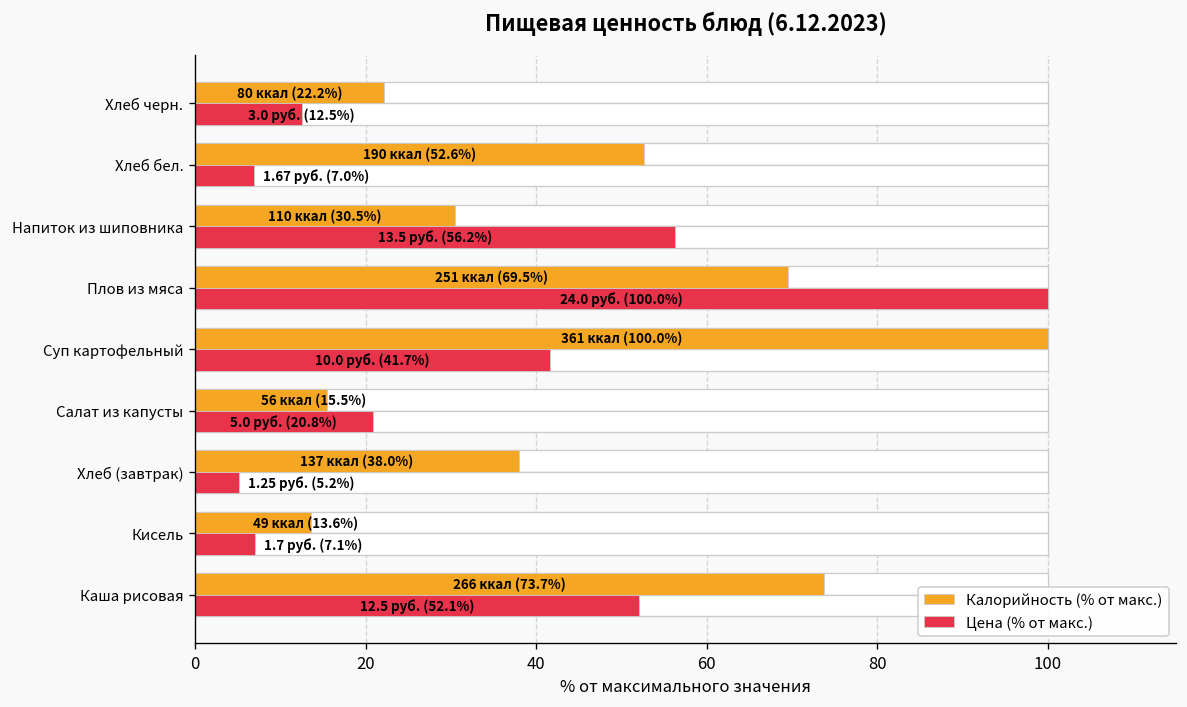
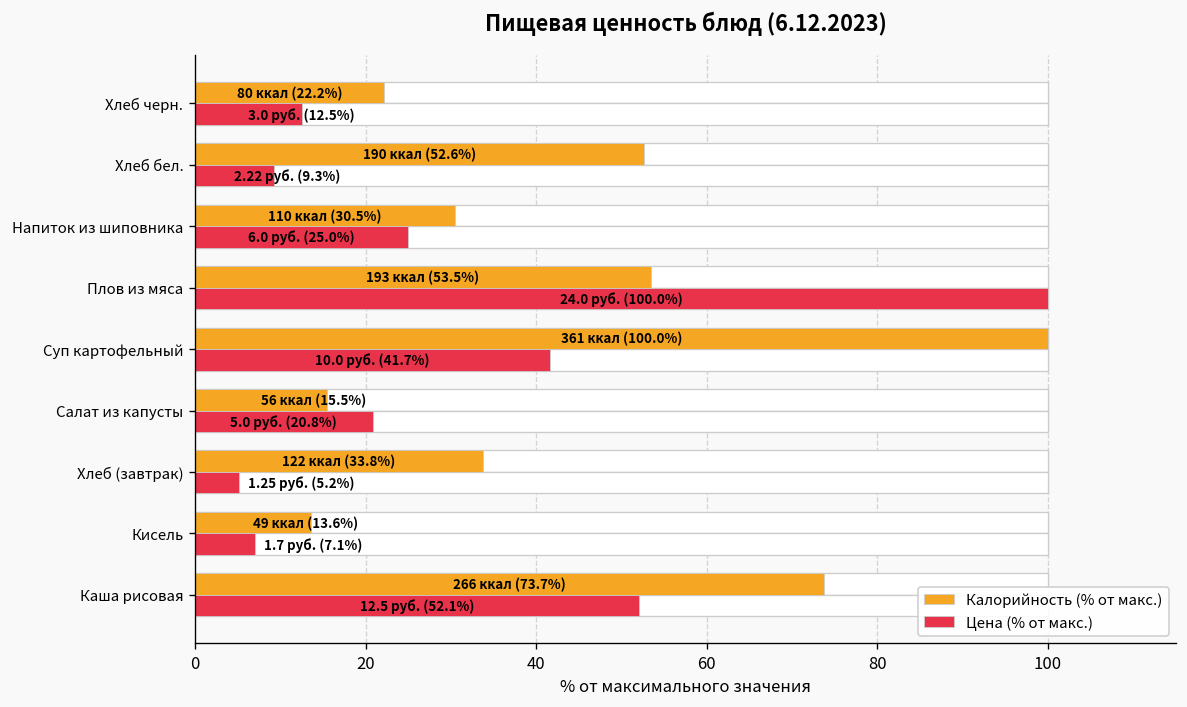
Цена (% от макс.), Хлеб бел.: 1.67 руб. (7.0%) -> 2.22 руб. (9.3%)
Цена (% от макс.), Напиток из шиповника: 13.5 руб. (56.2%) -> 6.0 руб. (25.0%)
Калорийность (% от макс.), Плов из мяса: 251 ккал (69.5%) -> 193 ккал (53.5%)
Калорийность (% от макс.), Хлеб (завтрак): 137 ккал (38.0%) -> 122 ккал (33.8%)
